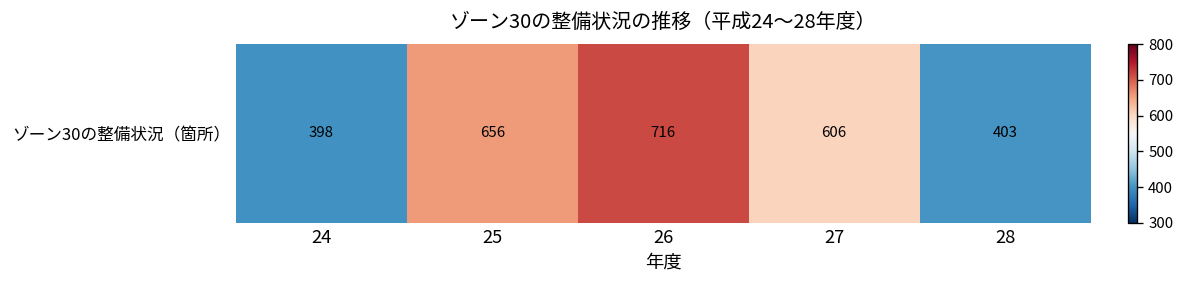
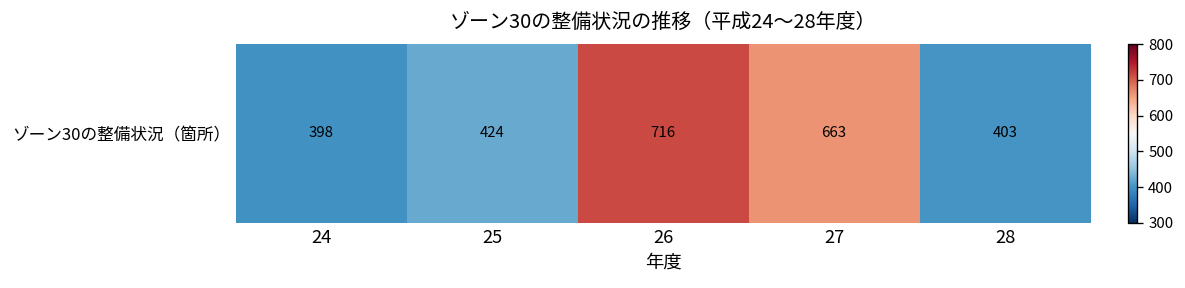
ゾーン30の整備状況（箇所）, 25: 656 -> 424
ゾーン30の整備状況（箇所）, 27: 606 -> 663
